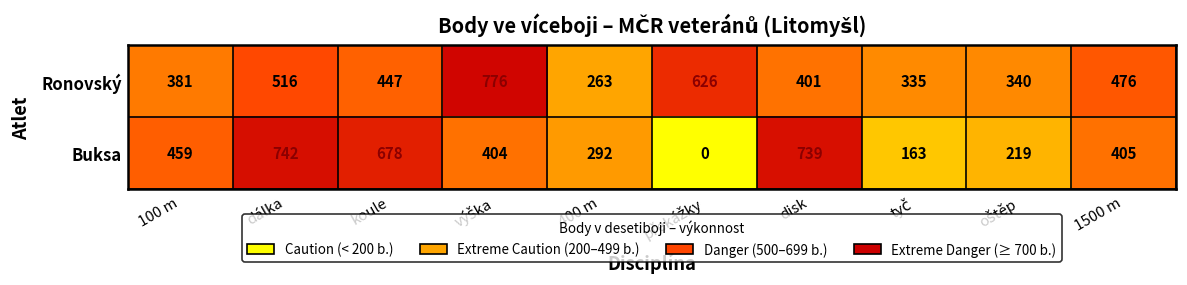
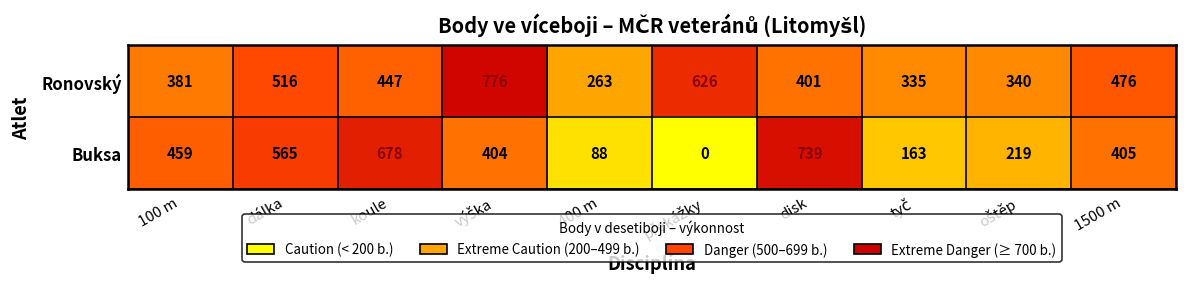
Buksa, dálka: 742 -> 565
Buksa, 400 m: 292 -> 88
